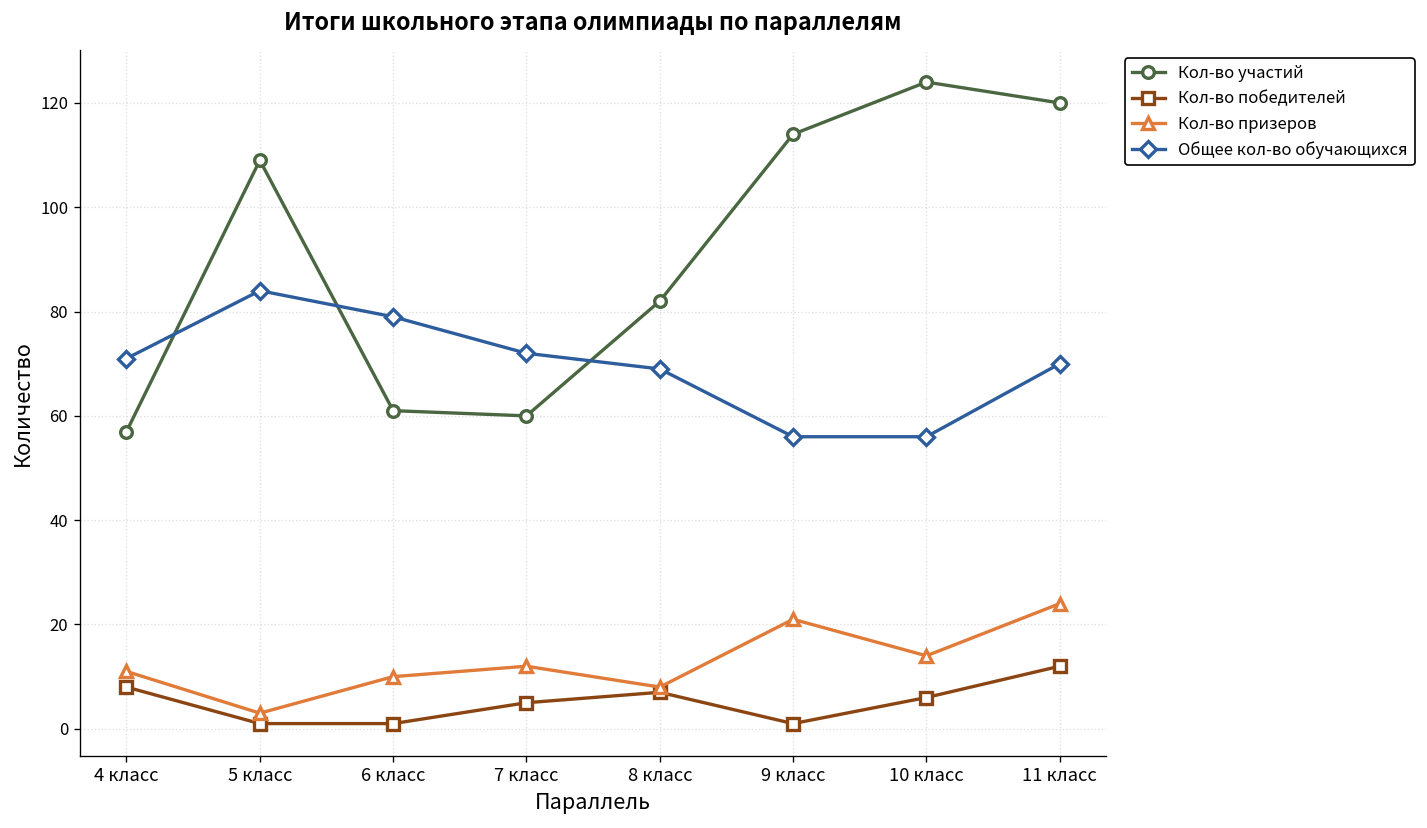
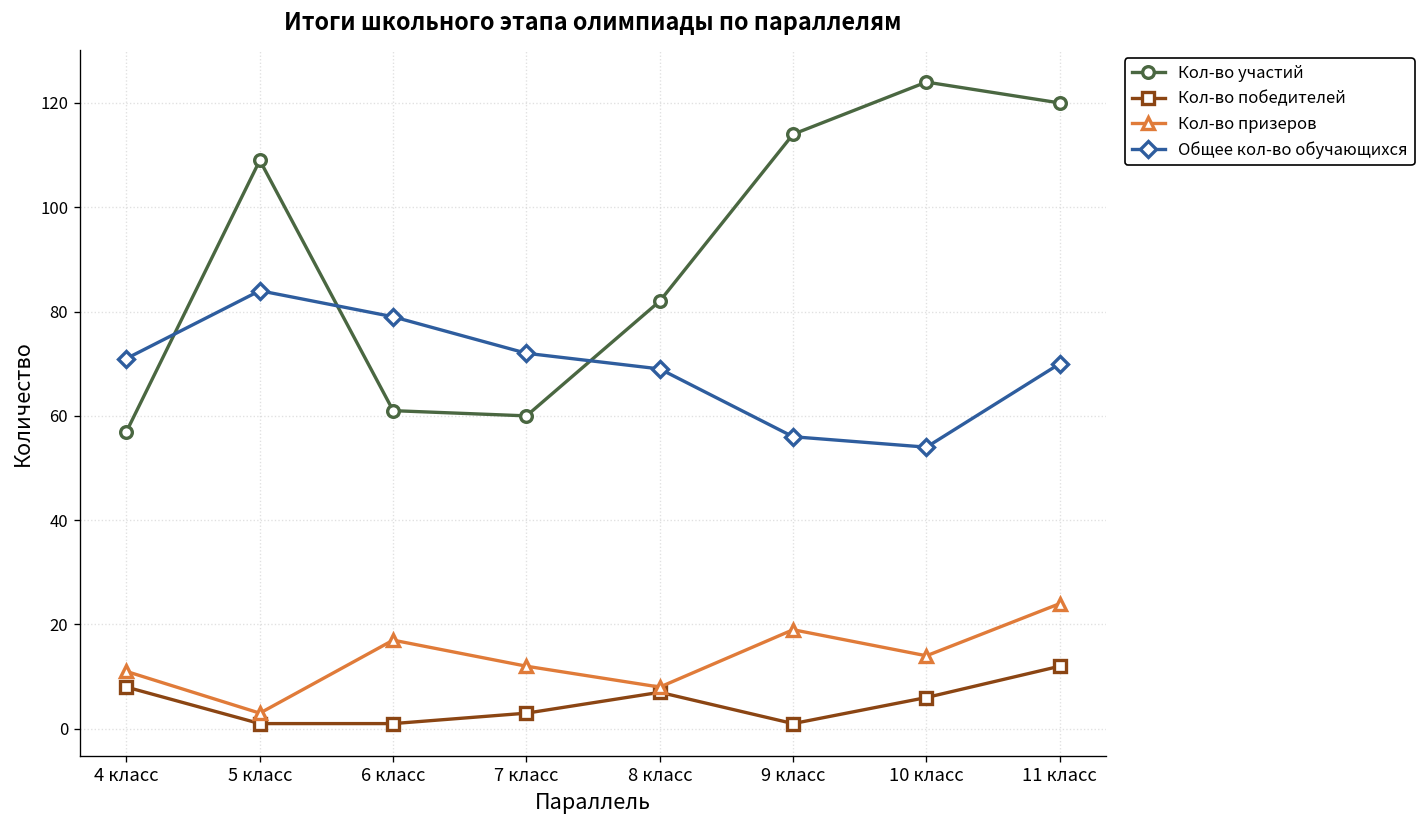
Кол-во призеров, 6 класс: 10 -> 17
Кол-во победителей, 7 класс: 5 -> 3
Кол-во призеров, 9 класс: 21 -> 19
Общее кол-во обучающихся, 10 класс: 56 -> 54
